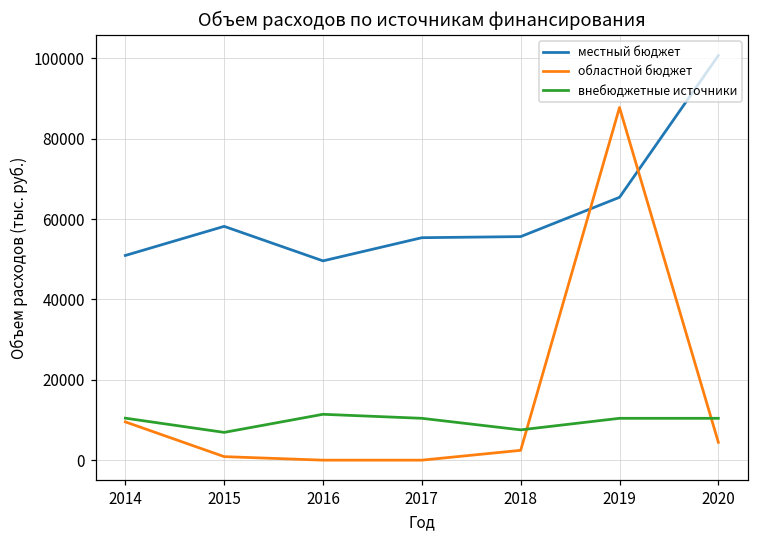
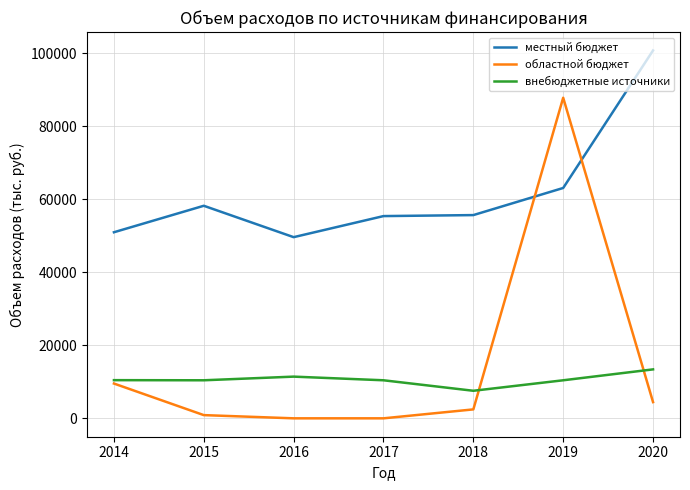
внебюджетные источники, 2015: 7000 -> 10000
местный бюджет, 2019: 65000 -> 63000
внебюджетные источники, 2020: 10000 -> 13000
